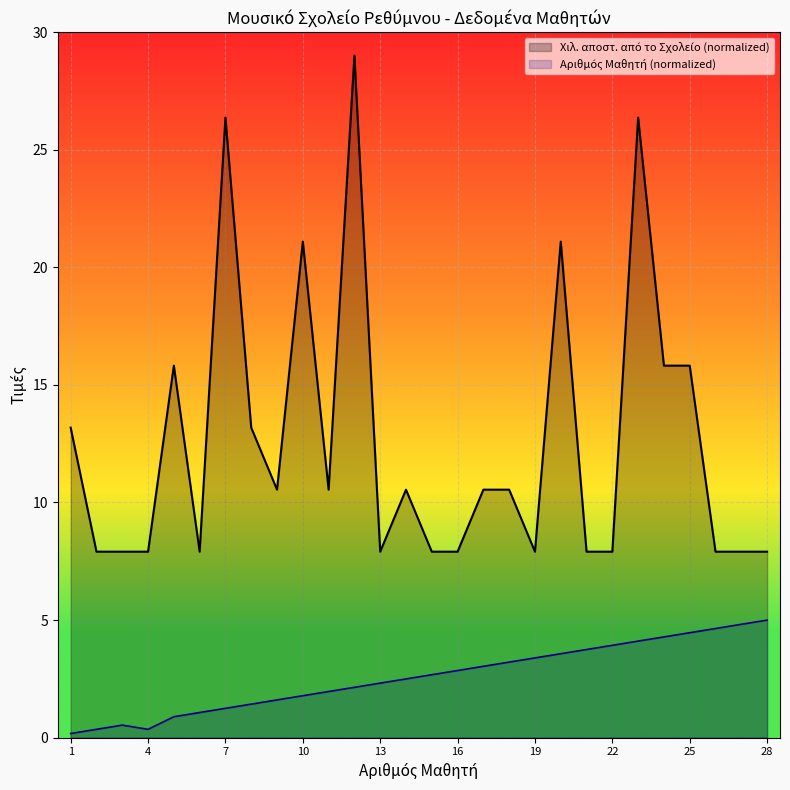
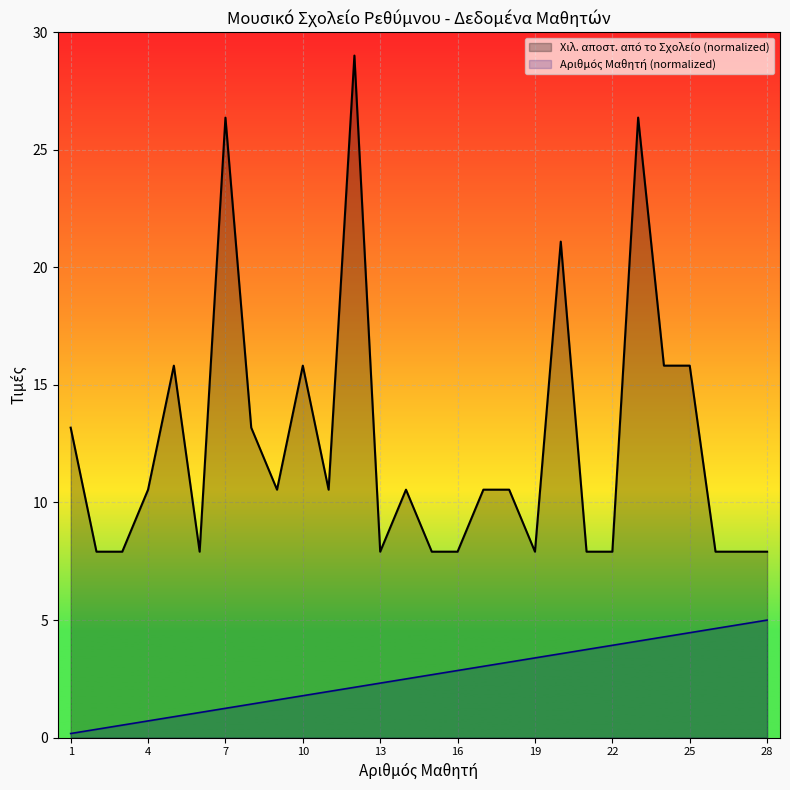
Χιλ. αποστ. από το Σχολείο (normalized), 4: 7.9 -> 10.5
Αριθμός Μαθητή (normalized), 4: 0.4 -> 0.7
Χιλ. αποστ. από το Σχολείο (normalized), 10: 21.1 -> 15.8
